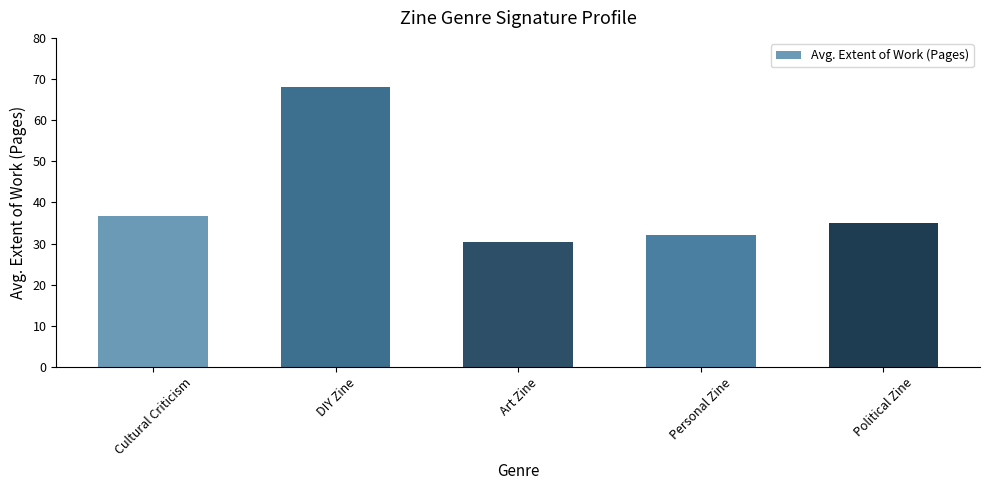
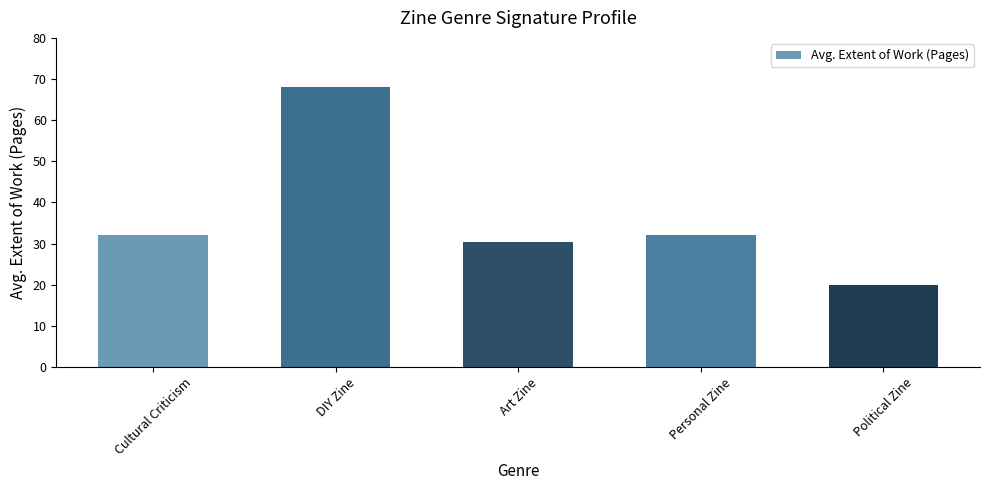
Cultural Criticism: 37 -> 32
Political Zine: 35 -> 20
